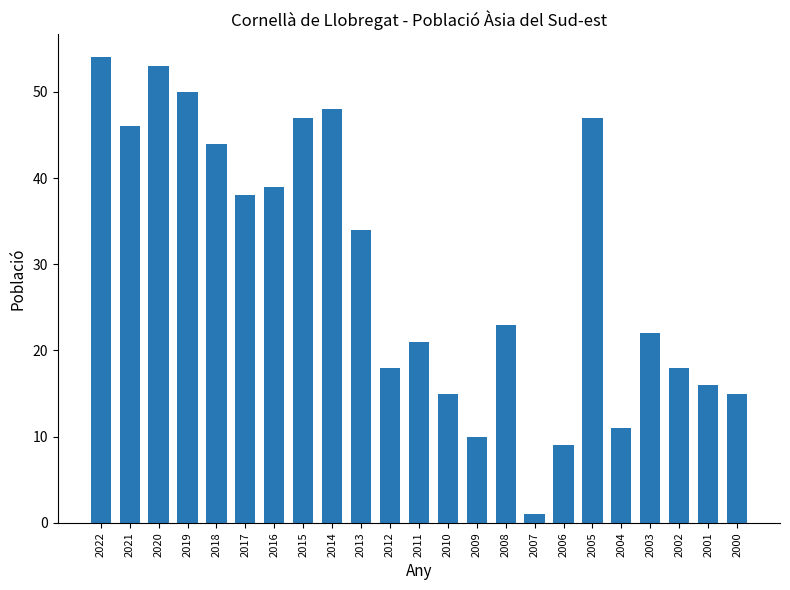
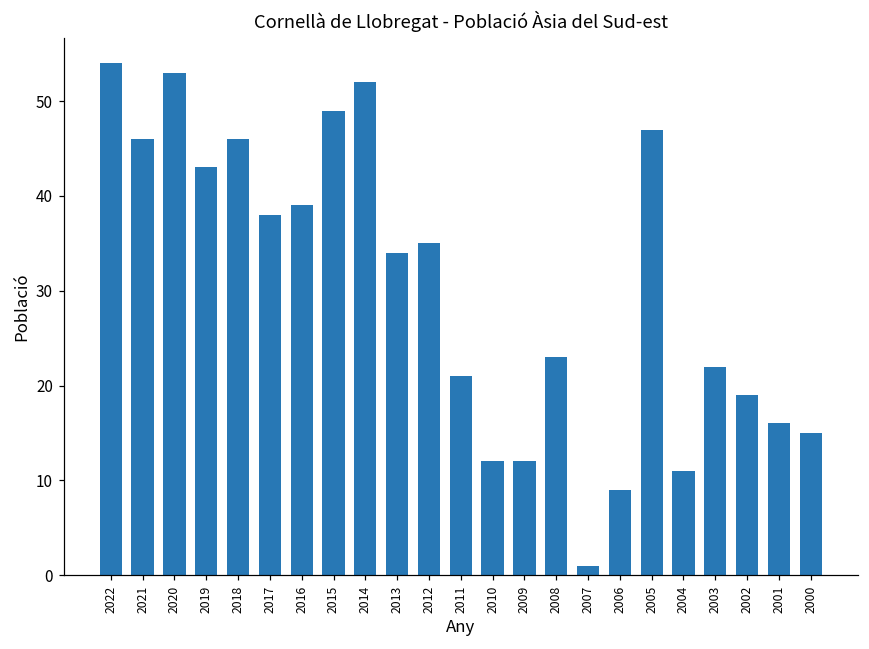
2019: 50 -> 43
2018: 44 -> 46
2015: 47 -> 49
2014: 48 -> 52
2012: 18 -> 35
2010: 15 -> 12
2009: 10 -> 12
2002: 18 -> 19
